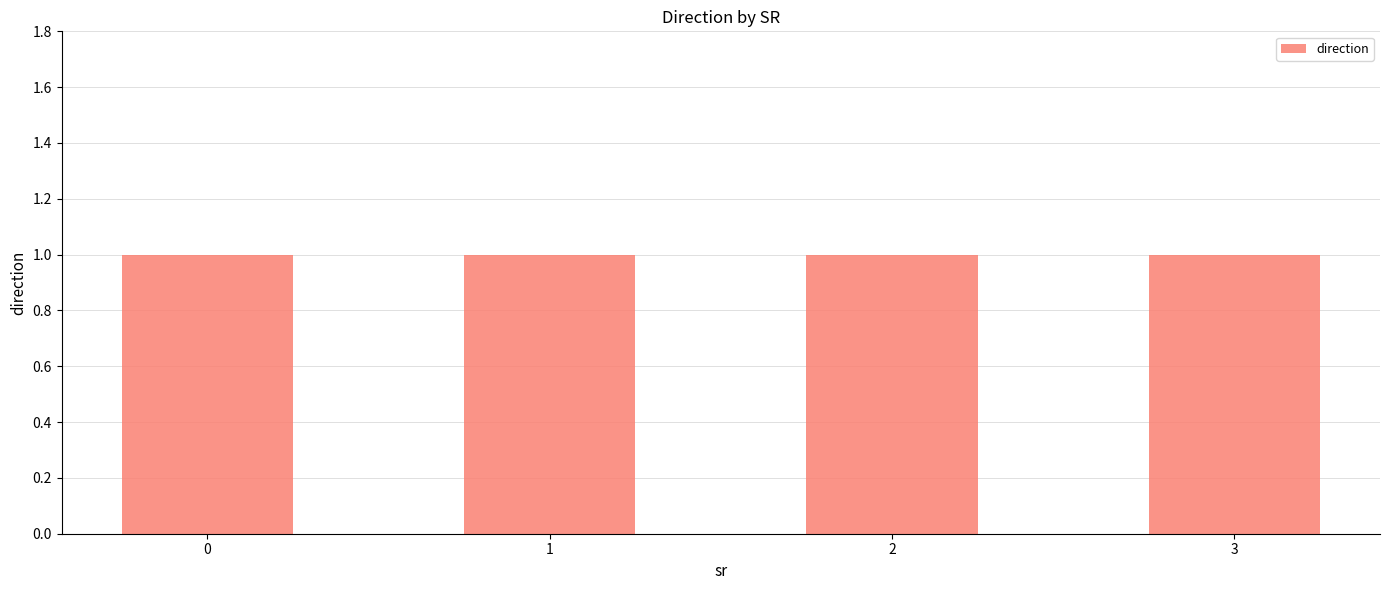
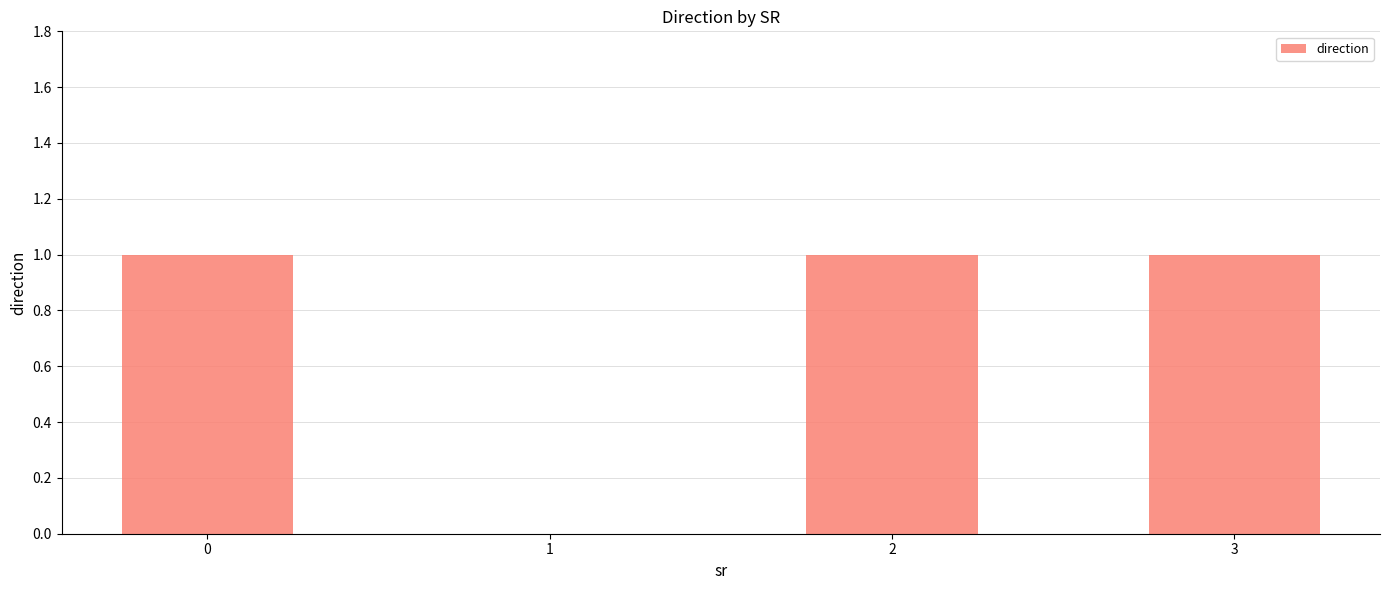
1: 1 -> 0
